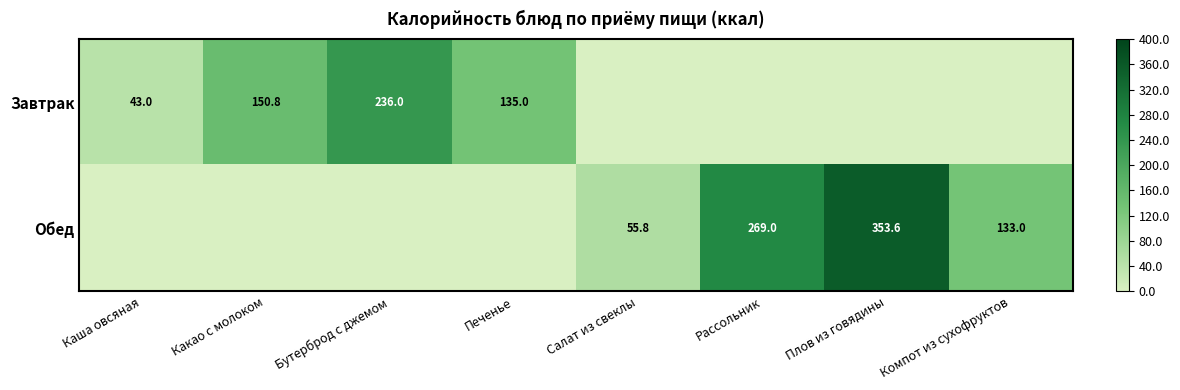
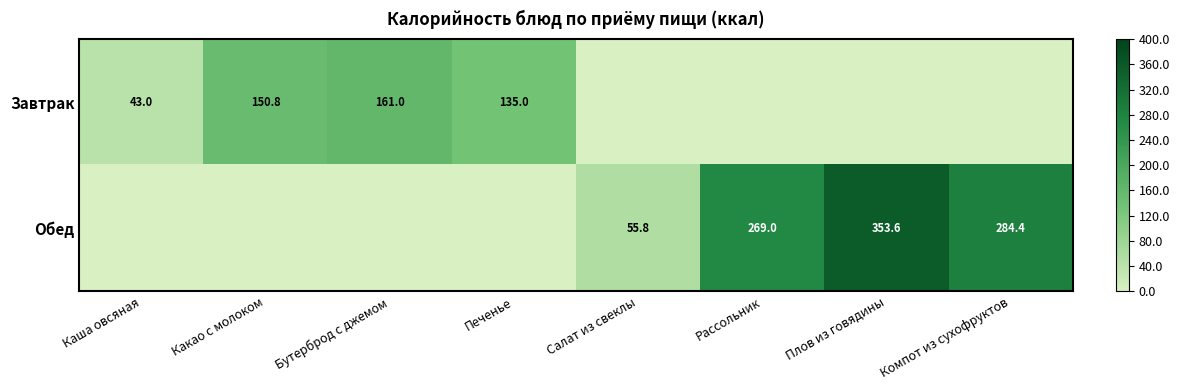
Завтрак, Бутерброд с джемом: 236.0 -> 161.0
Обед, Компот из сухофруктов: 133.0 -> 284.4
